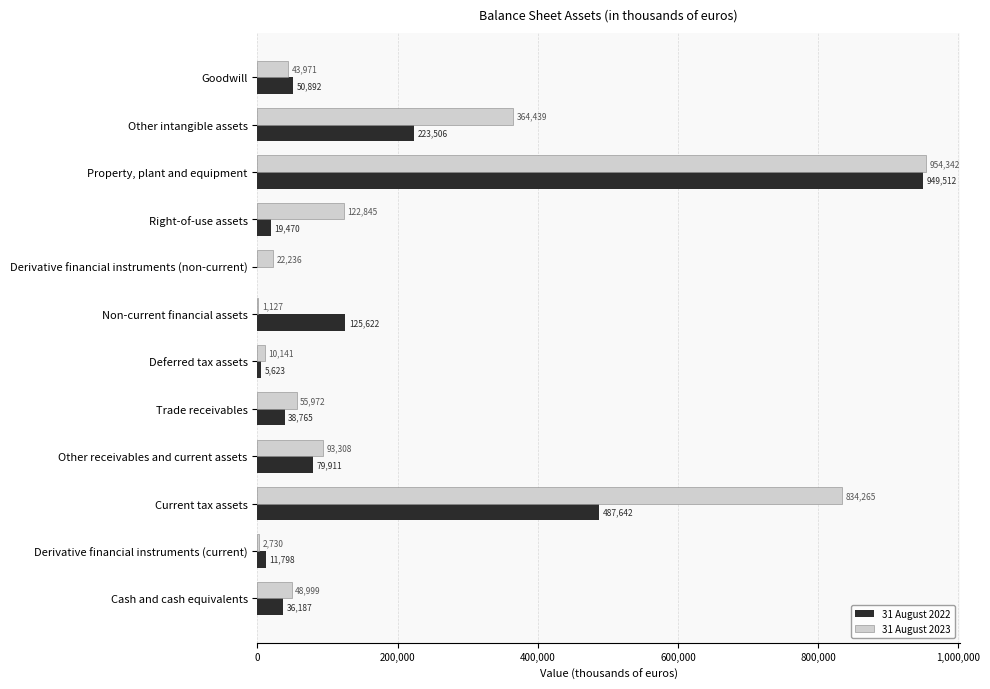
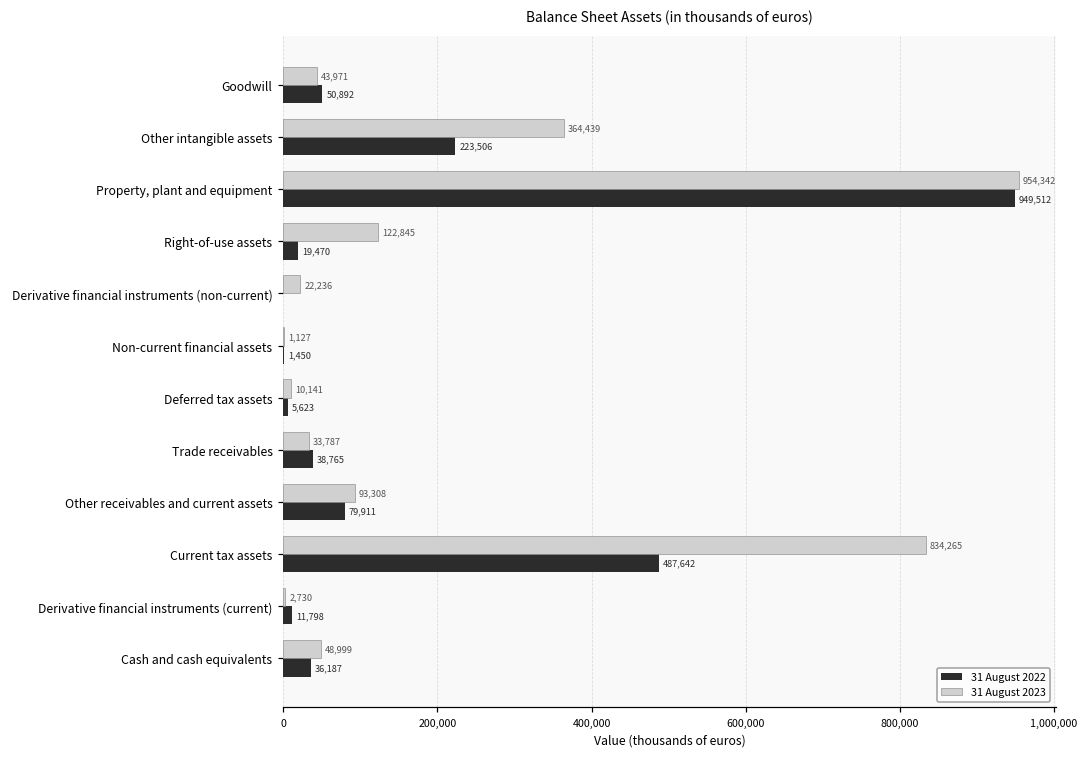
31 August 2022, Non-current financial assets: 125,622 -> 1,450
31 August 2023, Trade receivables: 55,972 -> 33,787
